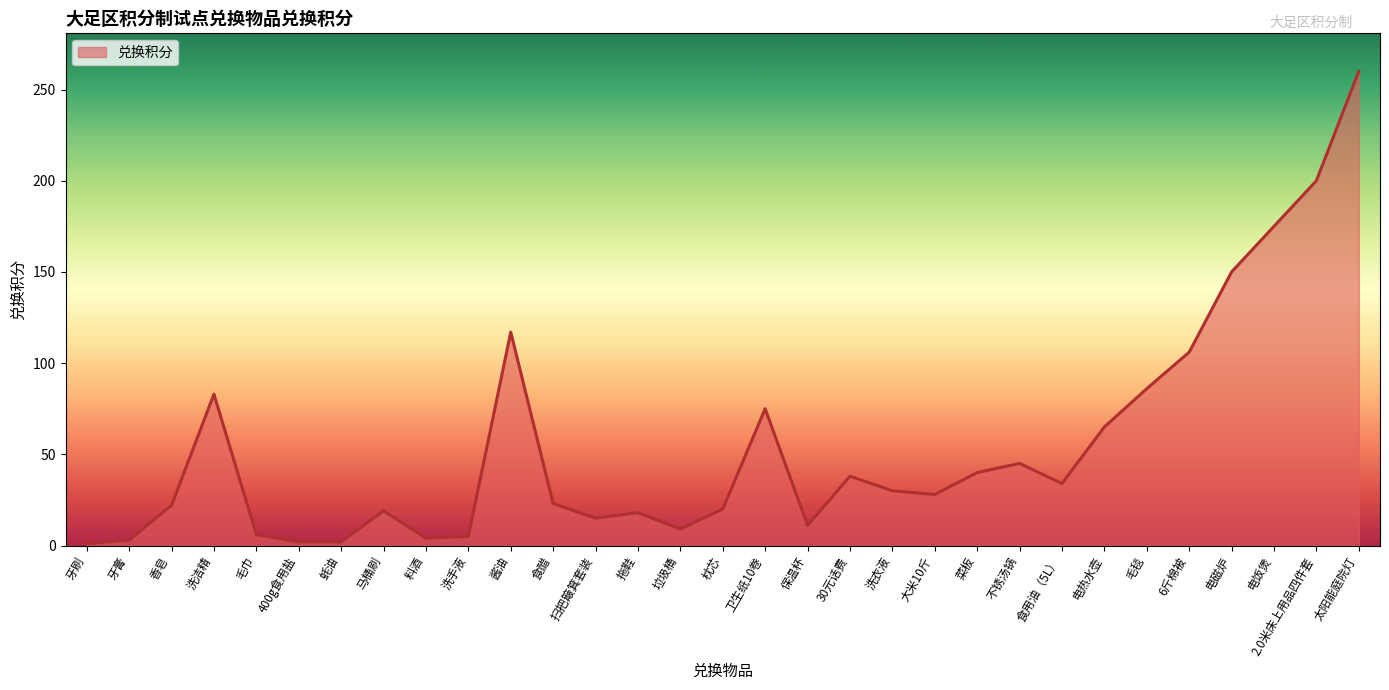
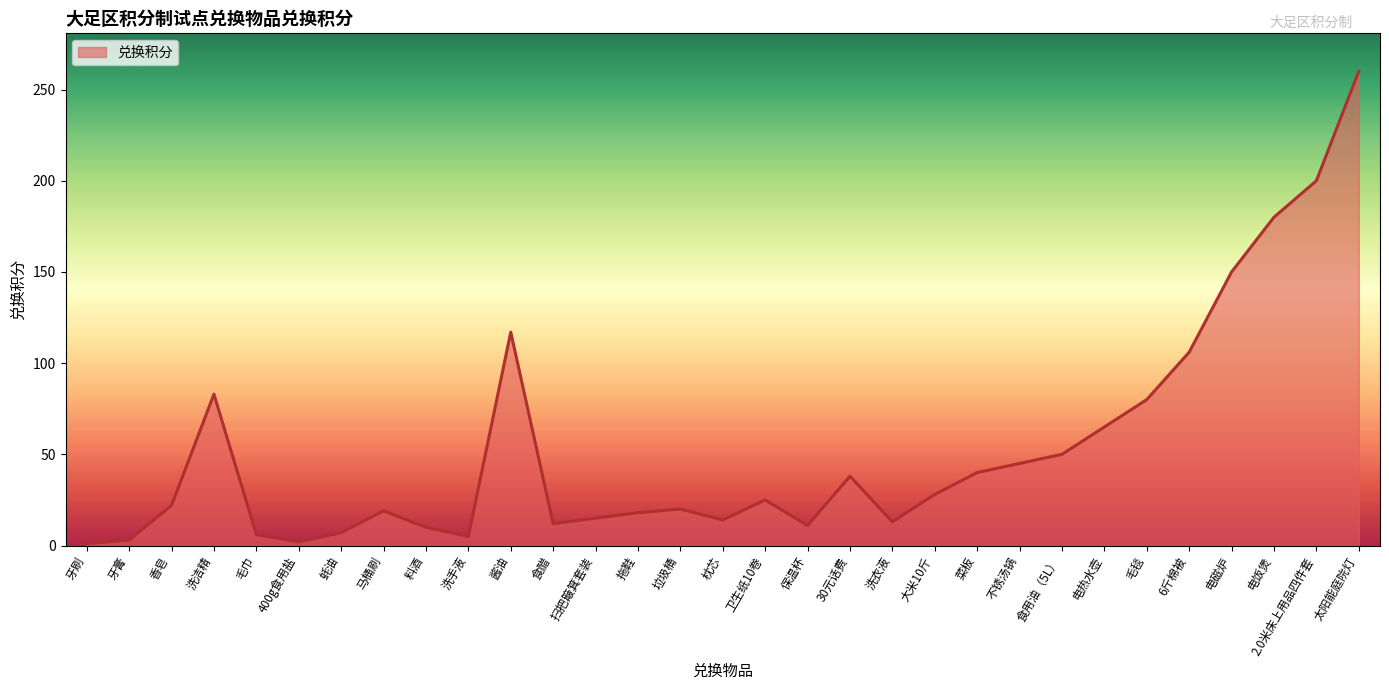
蚝油: 2 -> 7
料酒: 4 -> 10
食醋: 23 -> 12
垃圾桶: 9 -> 20
枕芯: 20 -> 14
卫生纸10卷: 75 -> 25
洗衣液: 30 -> 13
食用油（5L）: 34 -> 50
毛毯: 86 -> 80
电饭煲: 175 -> 180
